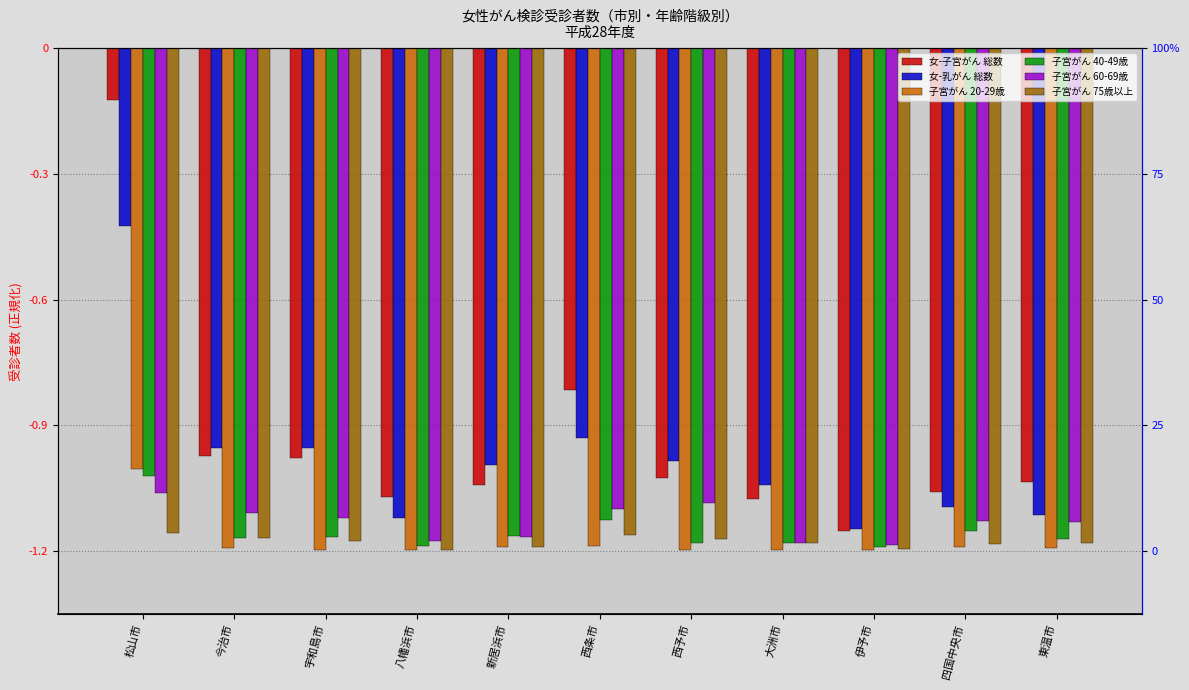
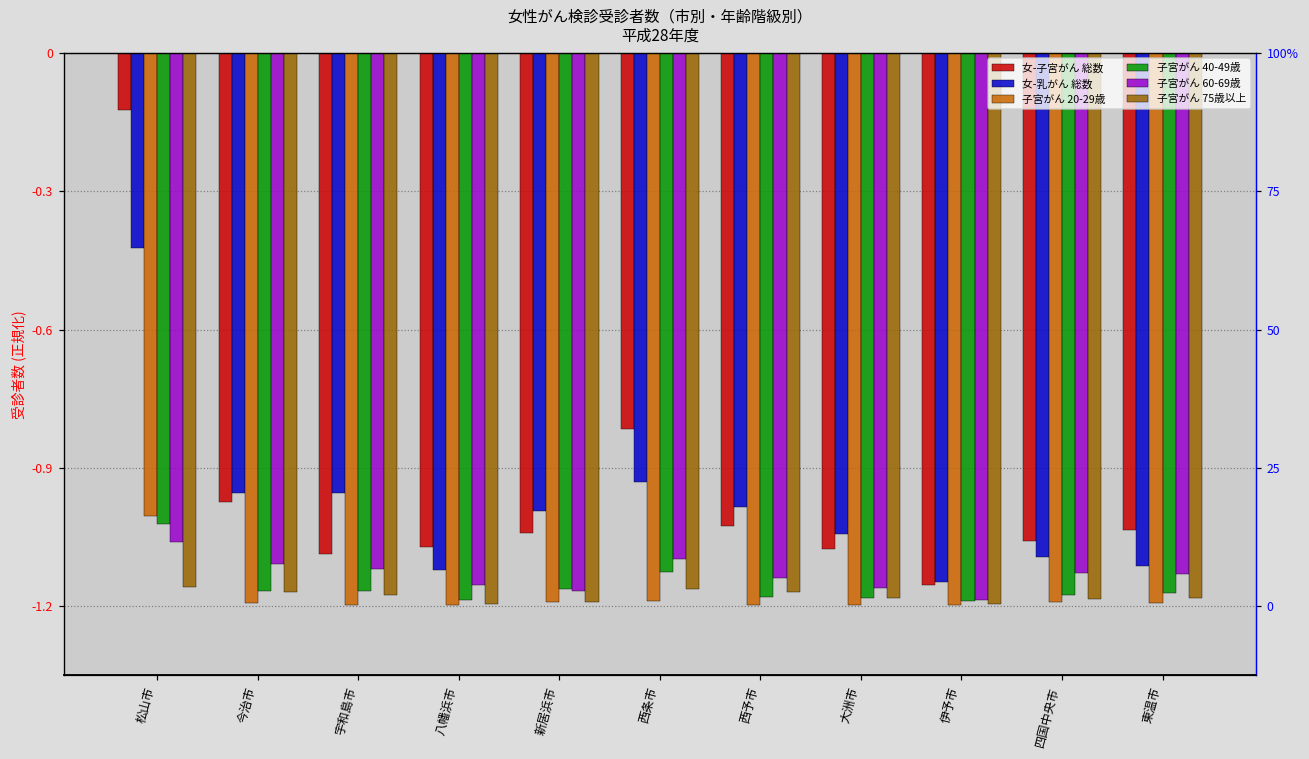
女-子宮がん 総数, 宇和島市: -0.98 -> -1.09
子宮がん 60-69歳, 八幡浜市: -1.18 -> -1.15
子宮がん 60-69歳, 西予市: -1.08 -> -1.14
子宮がん 60-69歳, 大洲市: -1.18 -> -1.16
子宮がん 40-49歳, 四国中央市: -1.15 -> -1.18
